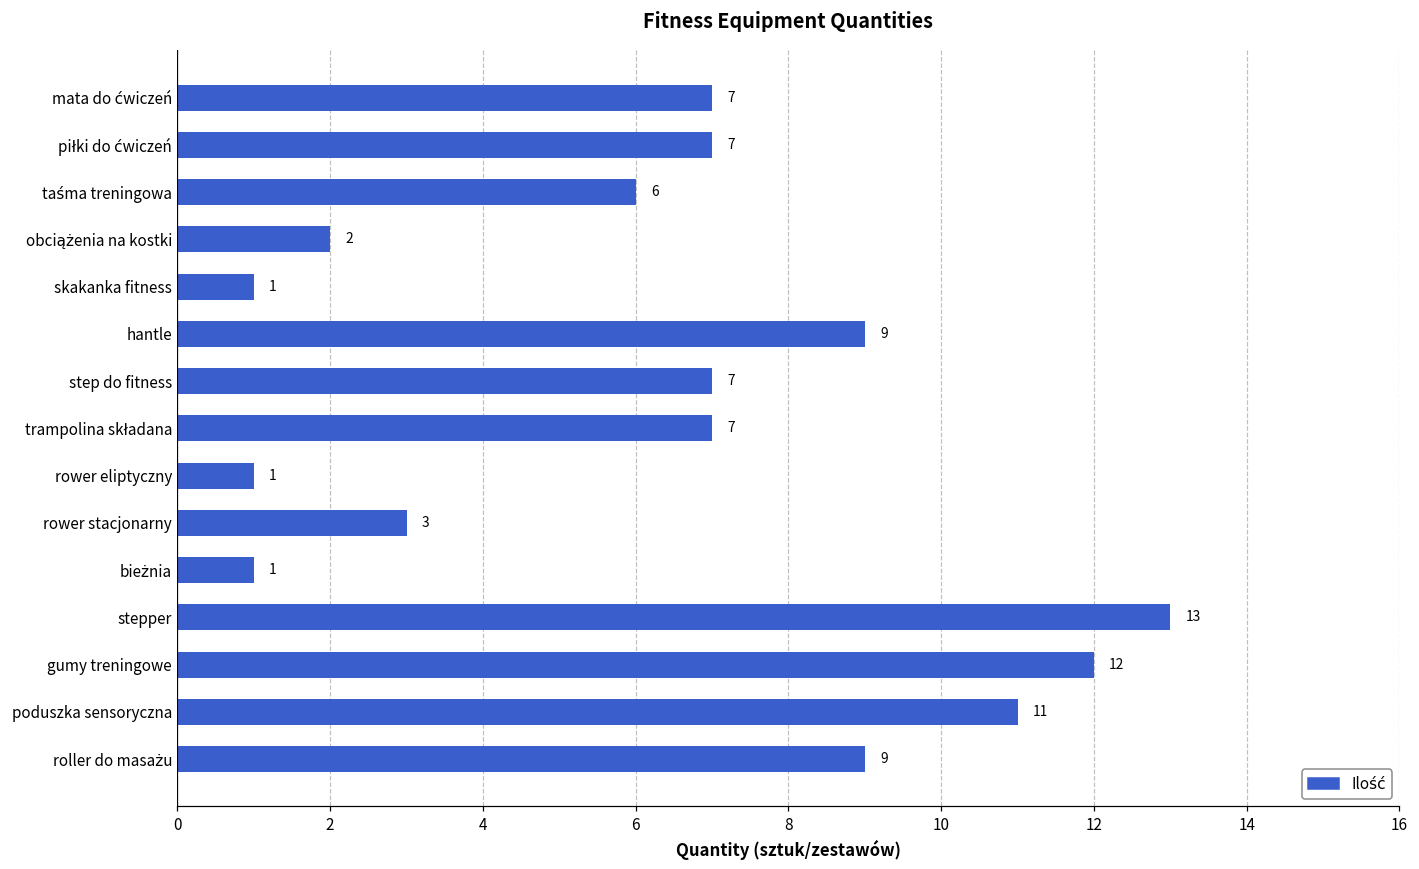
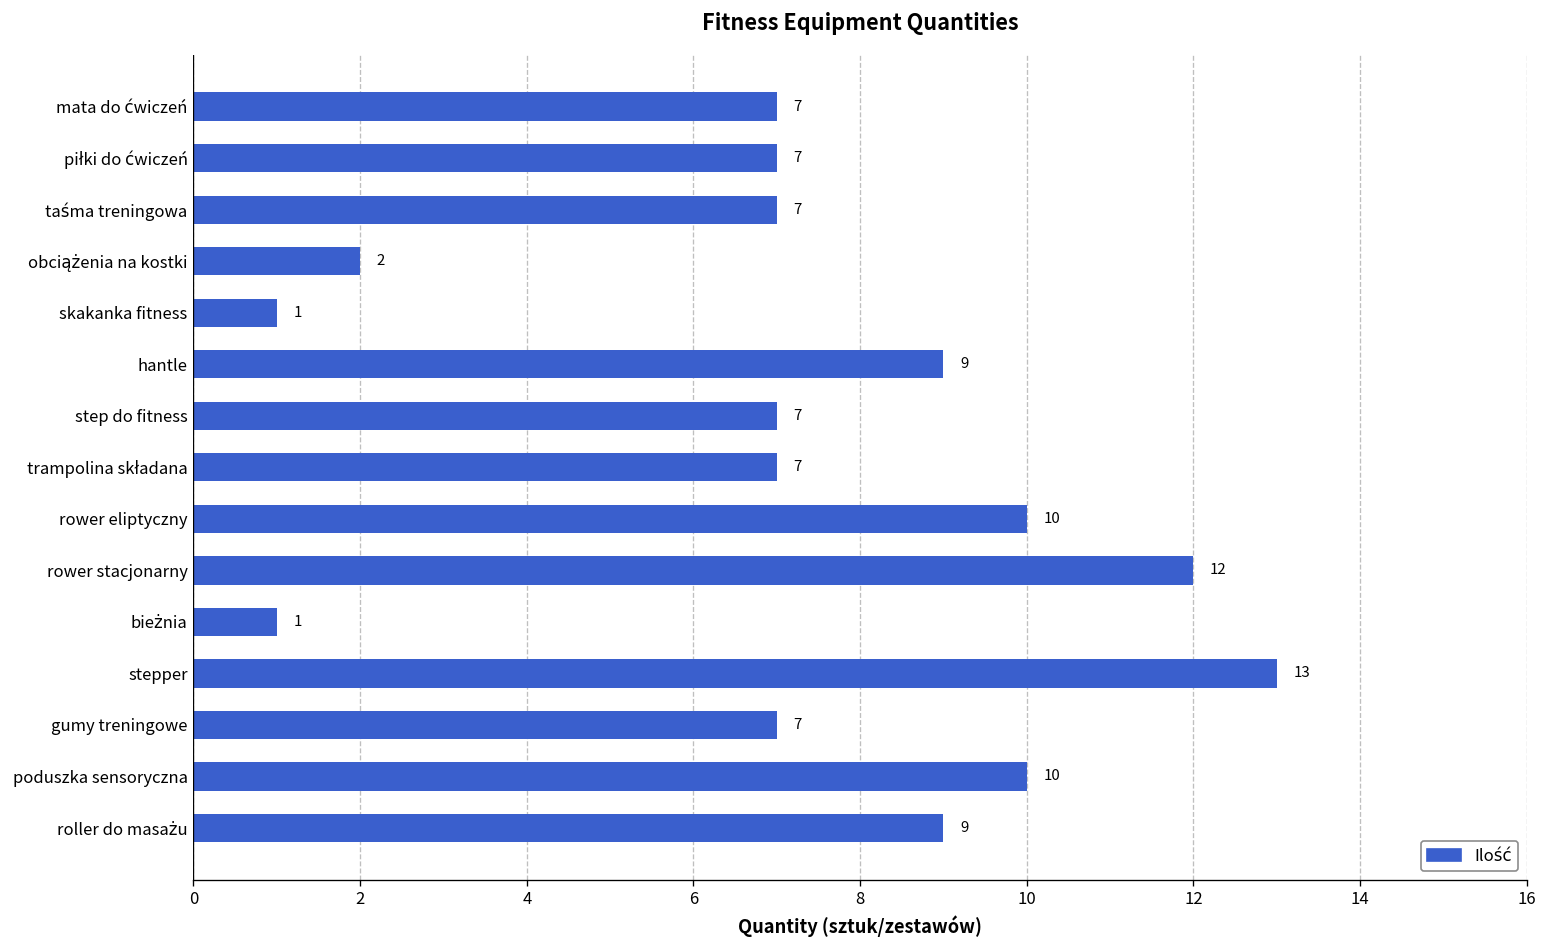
taśma treningowa: 6 -> 7
rower eliptyczny: 1 -> 10
rower stacjonarny: 3 -> 12
gumy treningowe: 12 -> 7
poduszka sensoryczna: 11 -> 10
